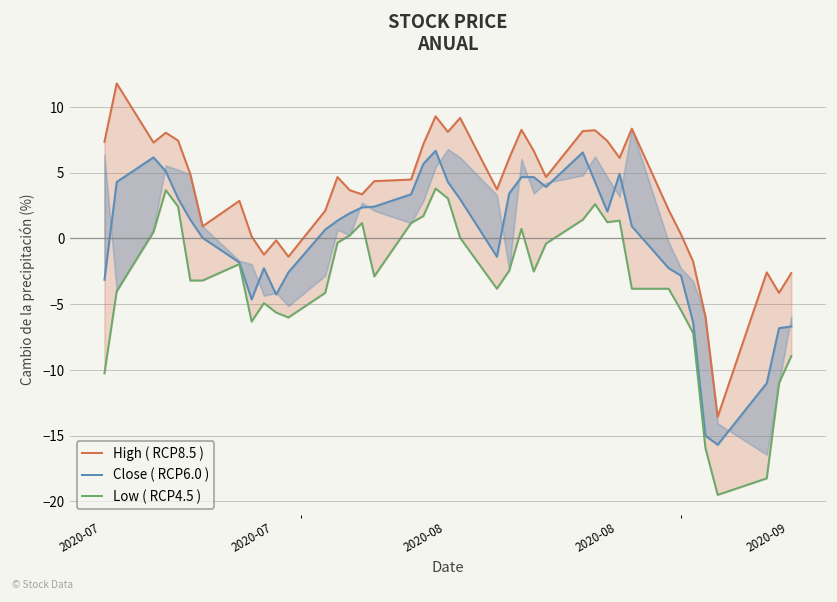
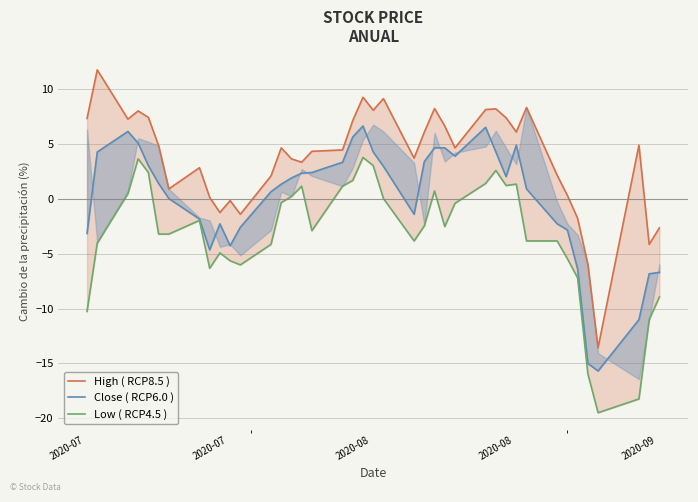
High ( RCP8.5 ), 2020-09: -2.6 -> 4.9
